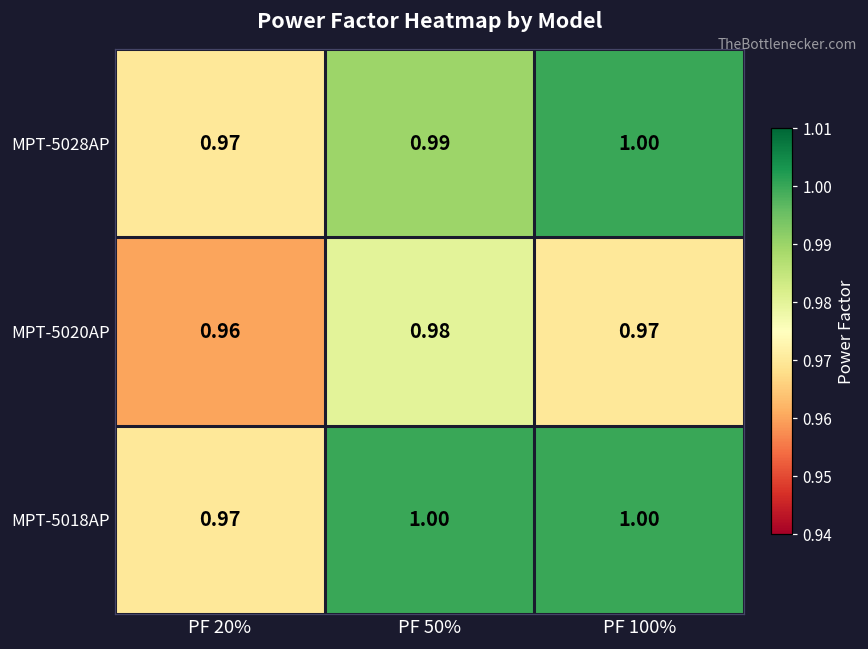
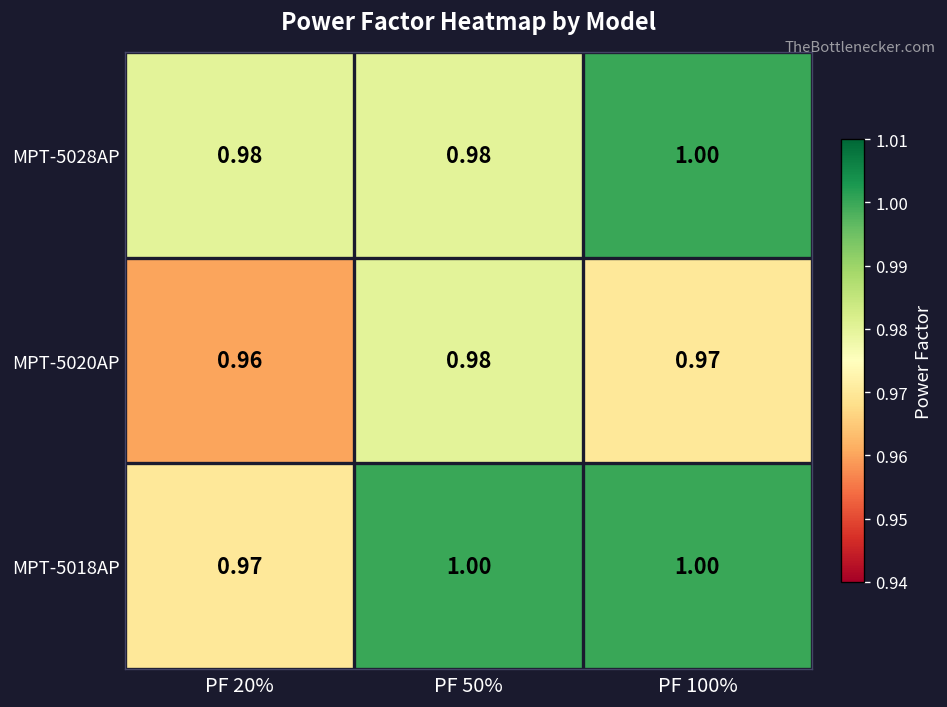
MPT-5028AP, PF 20%: 0.97 -> 0.98
MPT-5028AP, PF 50%: 0.99 -> 0.98
